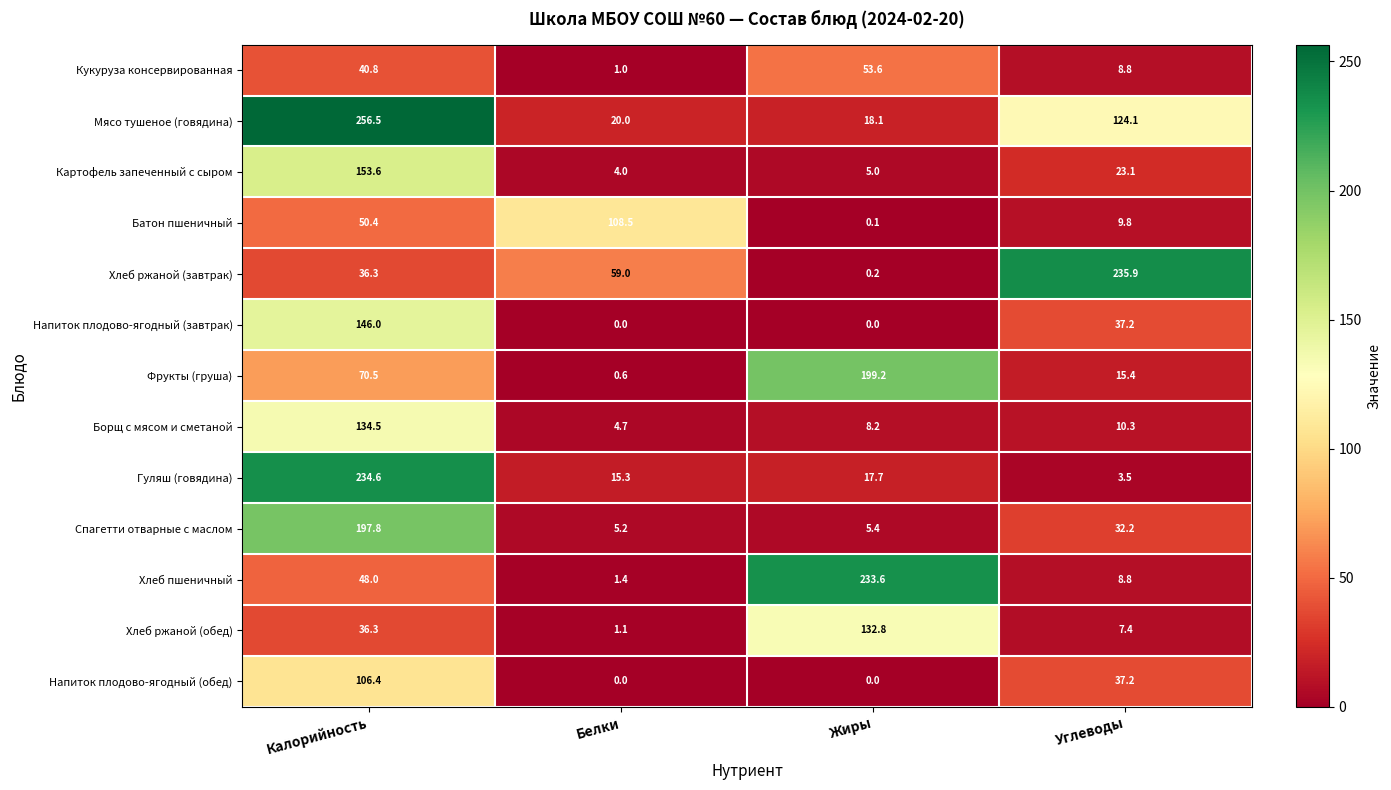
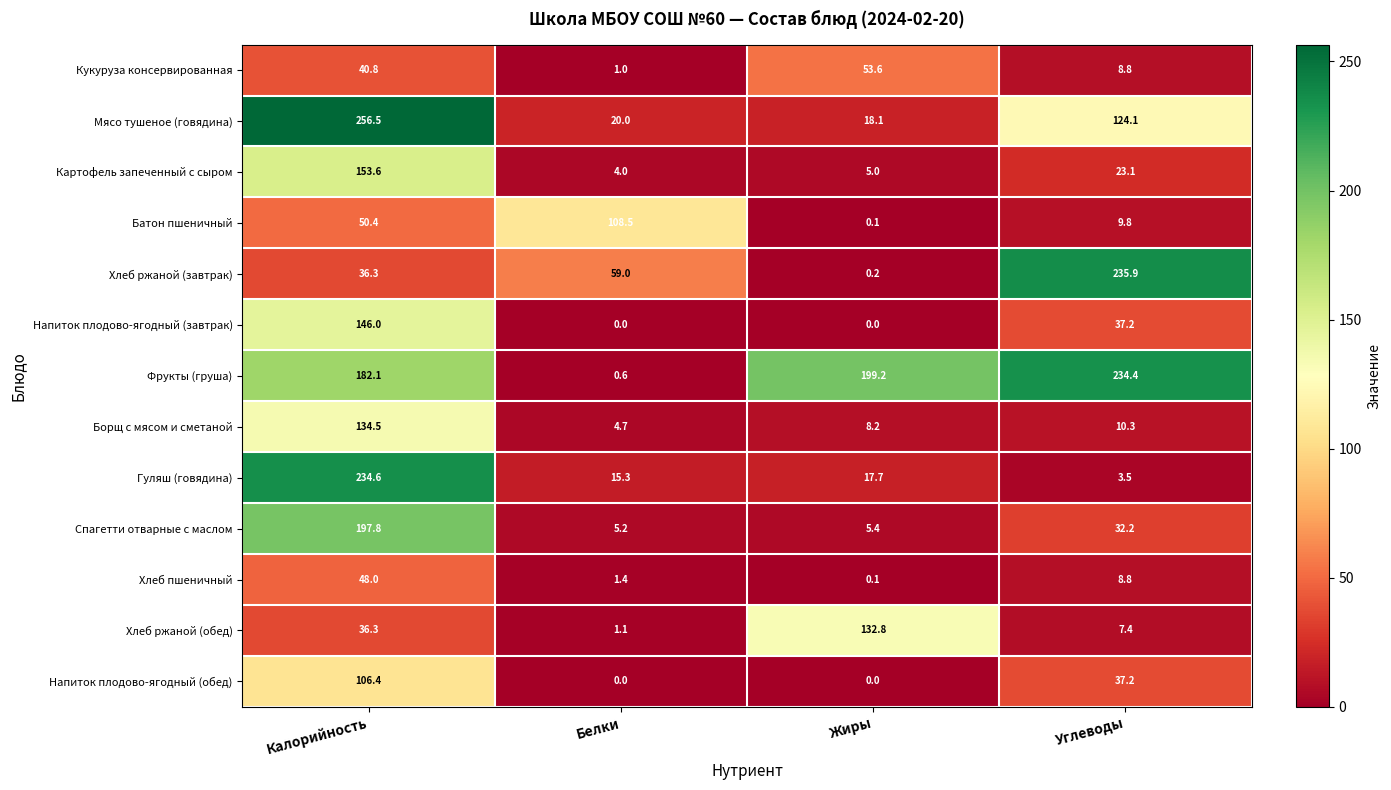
Фрукты (груша), Калорийность: 70.5 -> 182.1
Фрукты (груша), Углеводы: 15.4 -> 234.4
Хлеб пшеничный, Жиры: 233.6 -> 0.1
